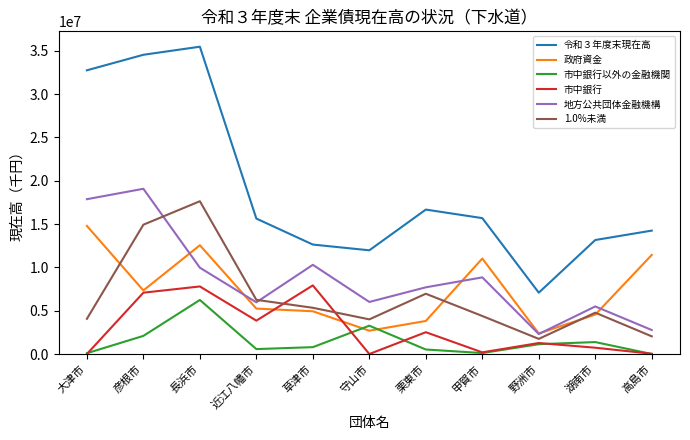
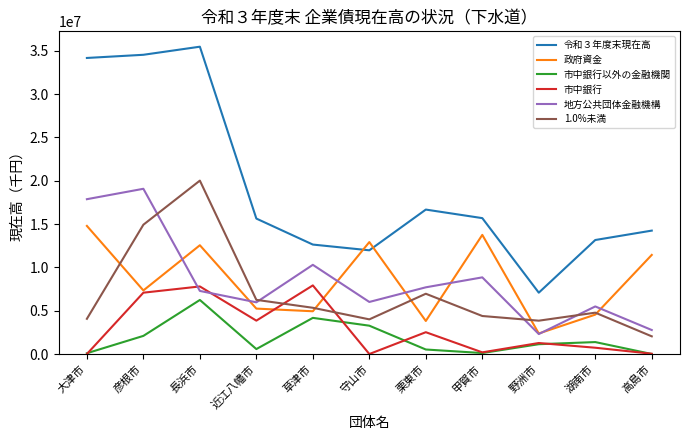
令和３年度末現在高, 大津市: 33000000 -> 34000000
地方公共団体金融機構, 長浜市: 10000000 -> 7000000
1.0%未満, 長浜市: 18000000 -> 20000000
市中銀行以外の金融機関, 草津市: 1000000 -> 4000000
政府資金, 守山市: 3000000 -> 13000000
政府資金, 甲賀市: 11000000 -> 14000000
1.0%未満, 野洲市: 2000000 -> 4000000
